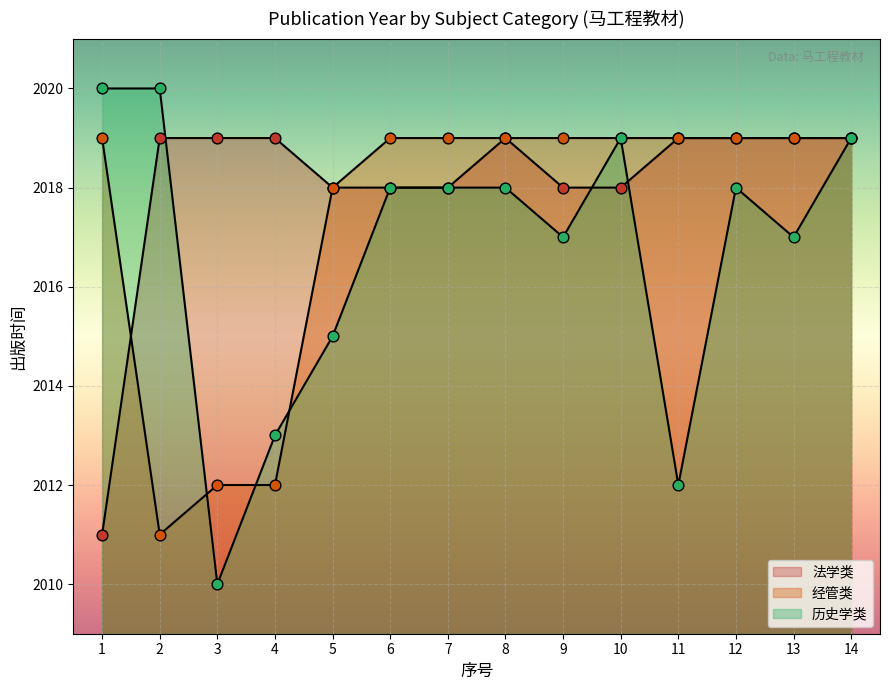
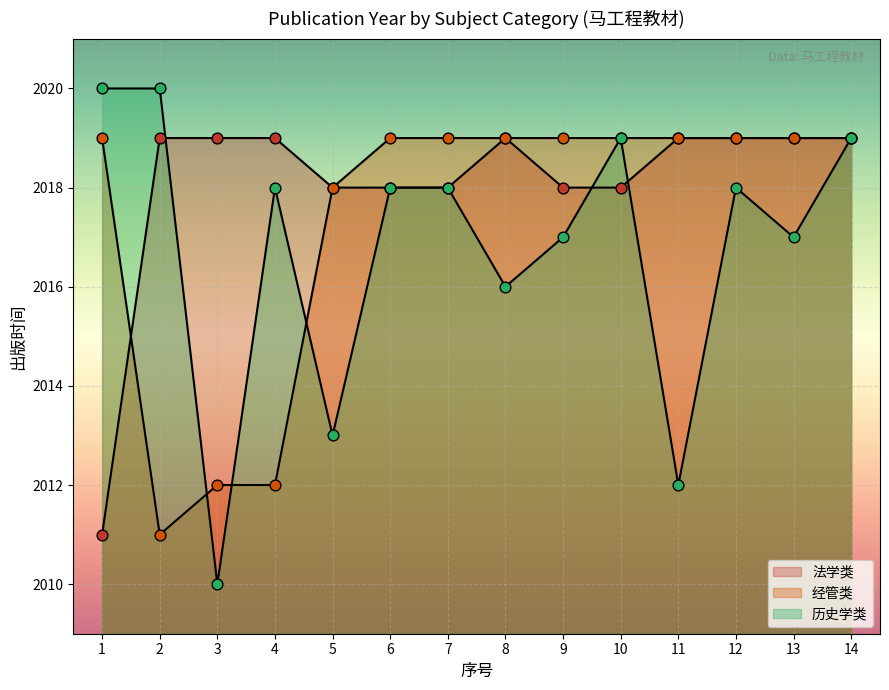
历史学类, 4: 2013 -> 2018
历史学类, 5: 2015 -> 2013
历史学类, 8: 2018 -> 2016
